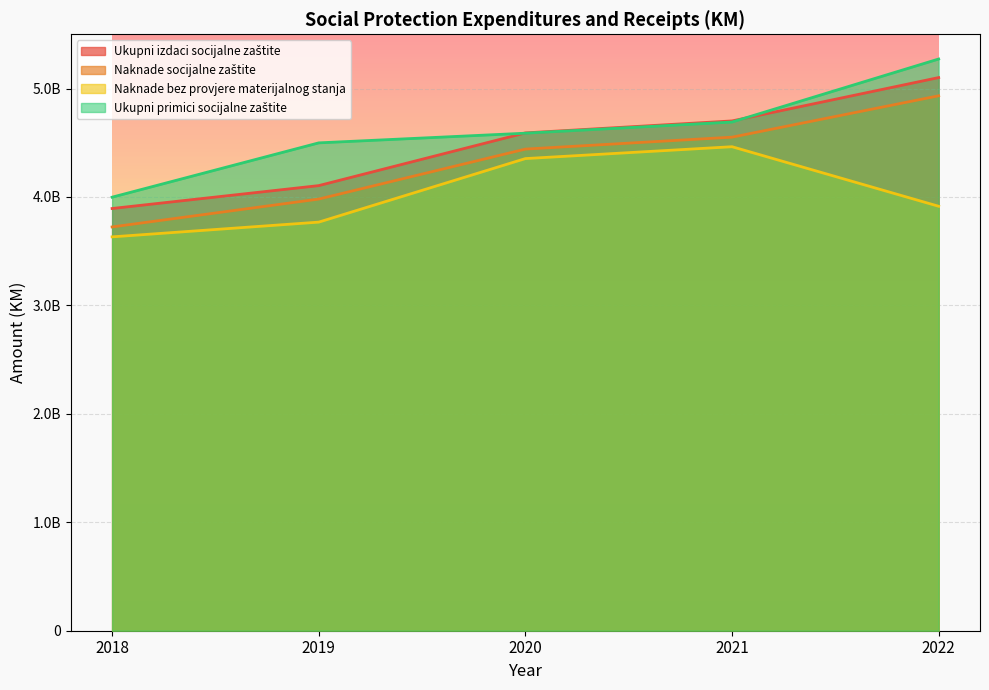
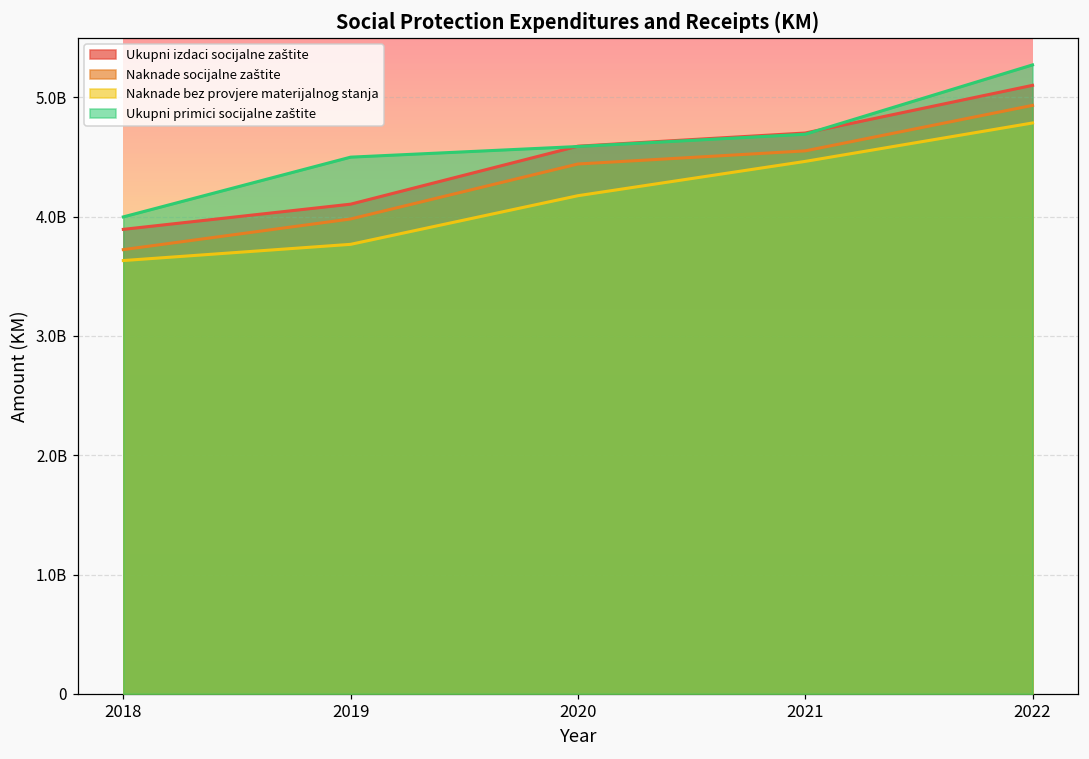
Naknade bez provjere materijalnog stanja, 2020: 4350000000 -> 4180000000
Naknade bez provjere materijalnog stanja, 2022: 3910000000 -> 4790000000
